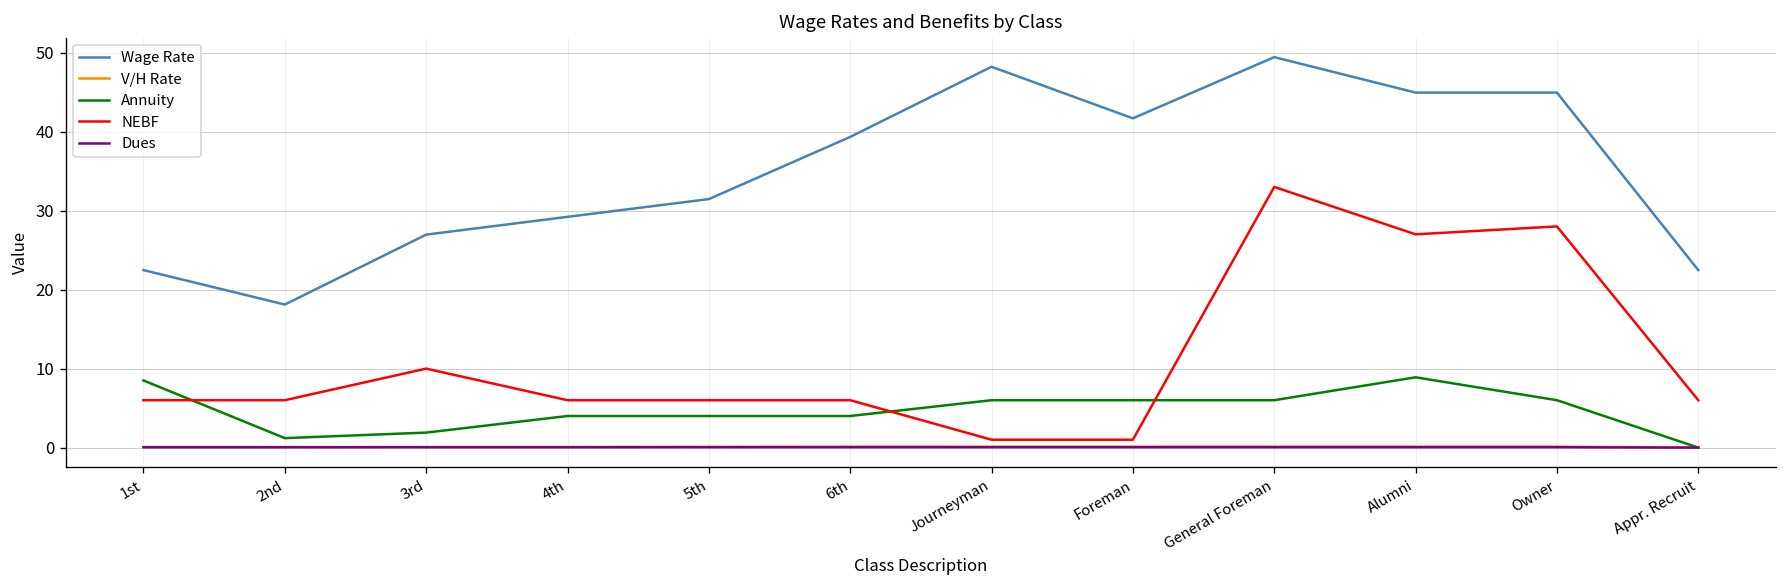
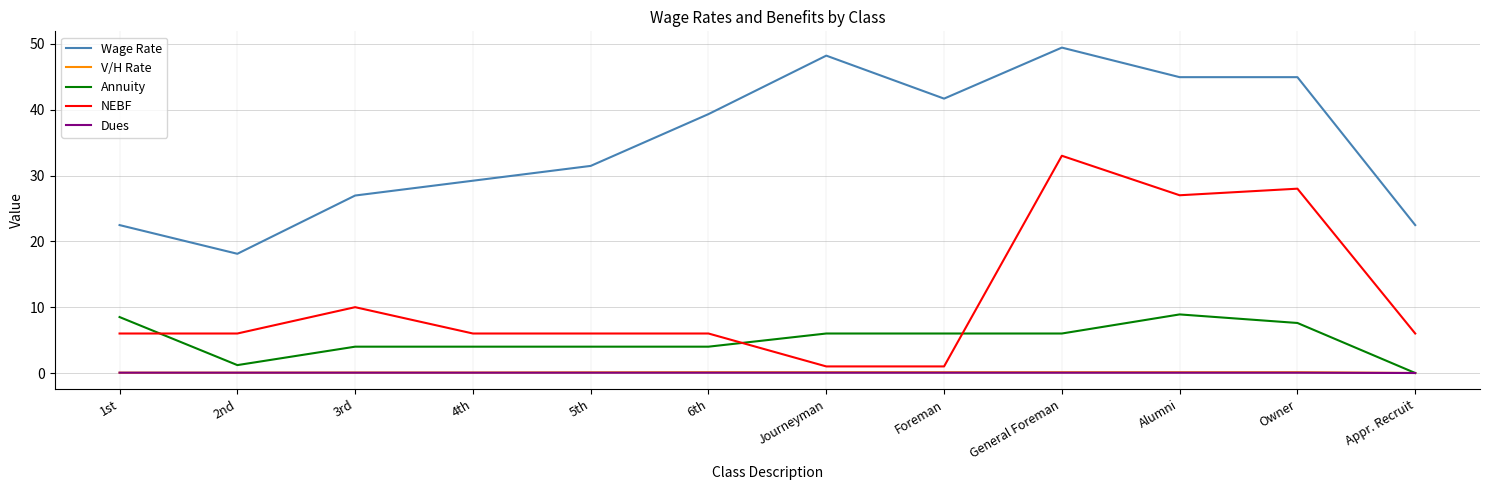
Annuity, 3rd: 2 -> 4
Annuity, Owner: 6 -> 8
